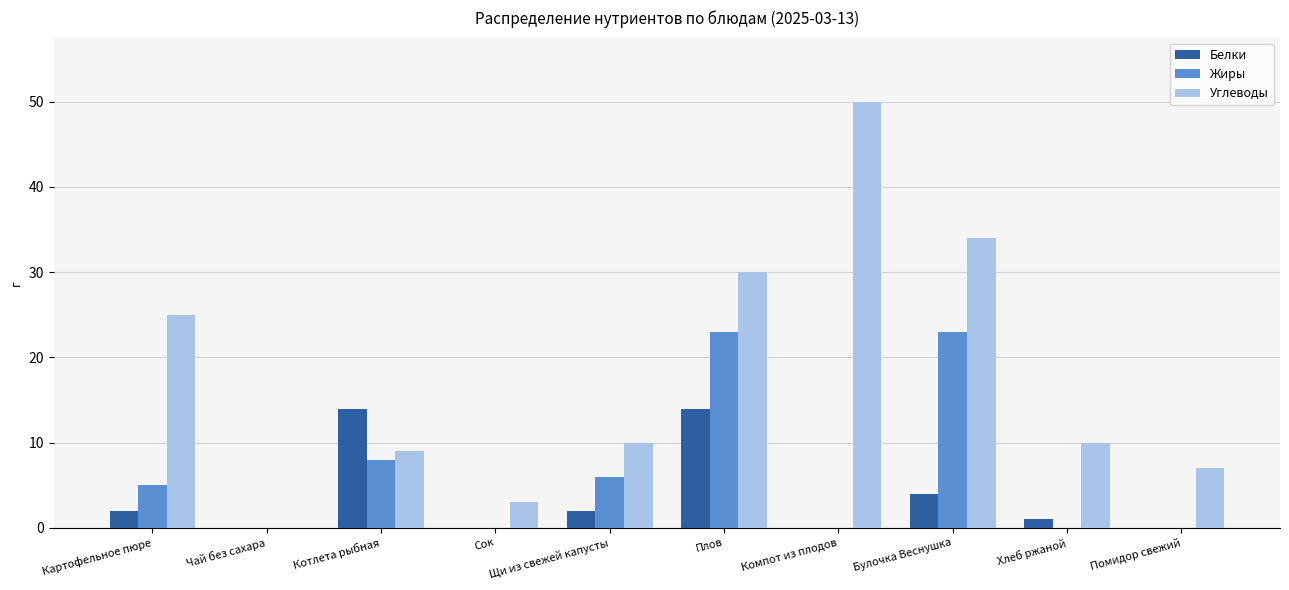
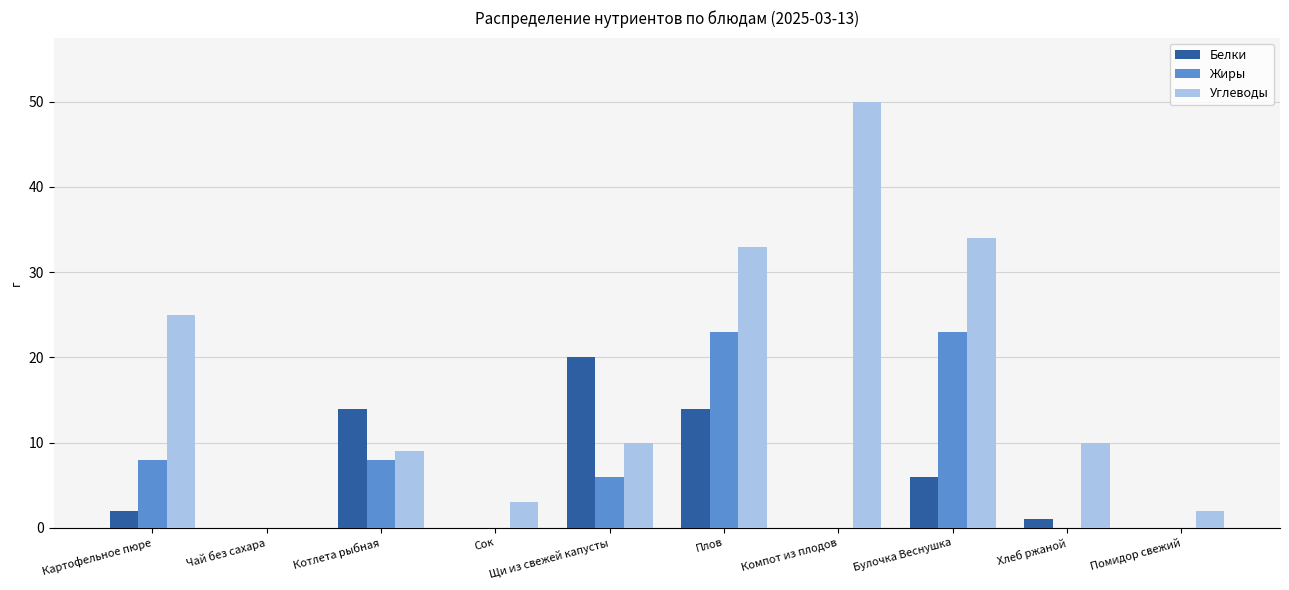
Жиры, Картофельное пюре: 5 -> 8
Белки, Щи из свежей капусты: 2 -> 20
Углеводы, Плов: 30 -> 33
Белки, Булочка Веснушка: 4 -> 6
Углеводы, Помидор свежий: 7 -> 2
